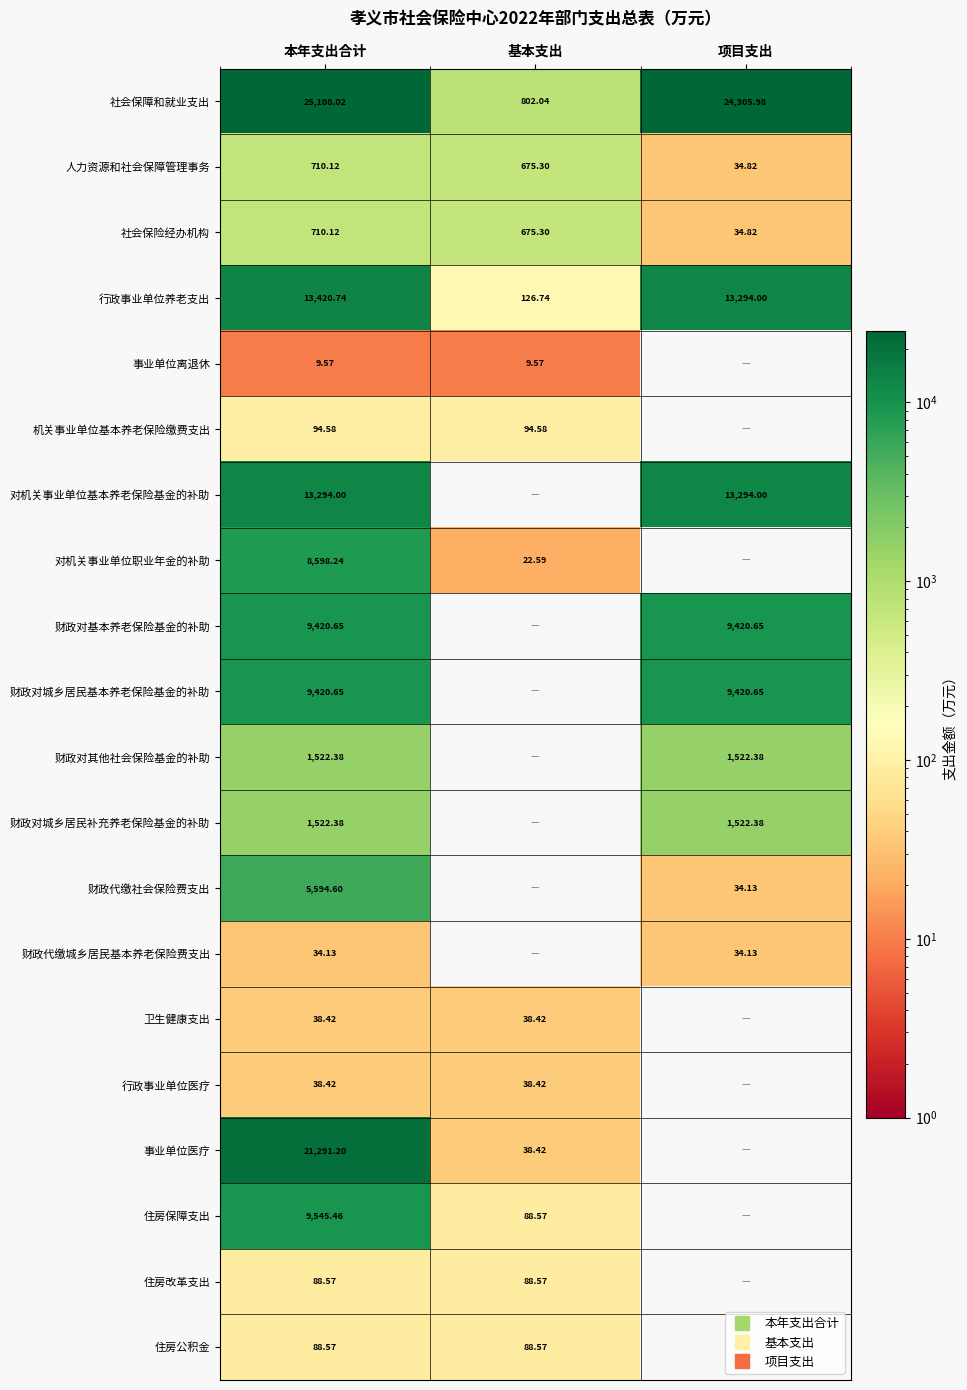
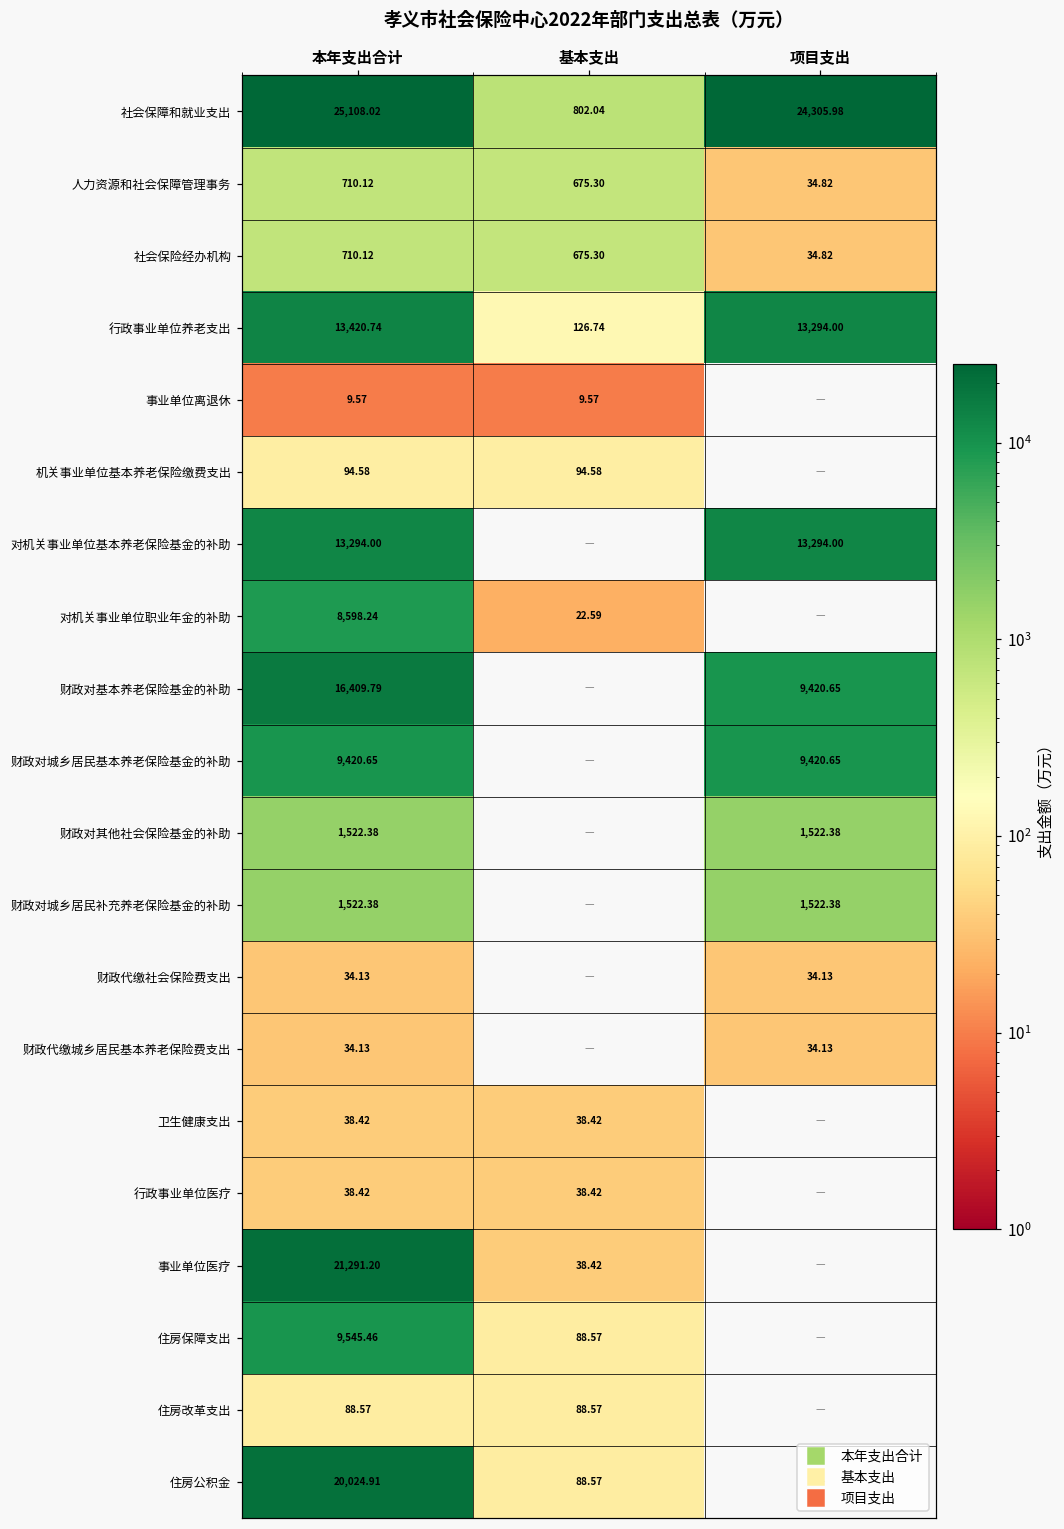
财政对基本养老保险基金的补助, 本年支出合计: 9,420.65 -> 16,409.79
财政代缴社会保险费支出, 本年支出合计: 5,594.60 -> 34.13
住房公积金, 本年支出合计: 88.57 -> 20,024.91
